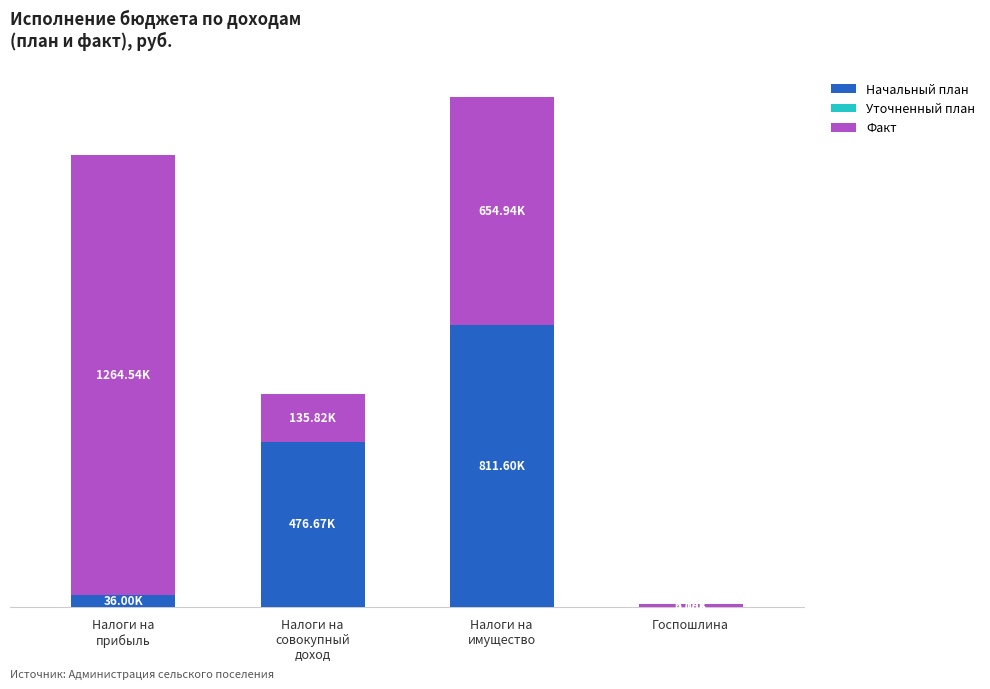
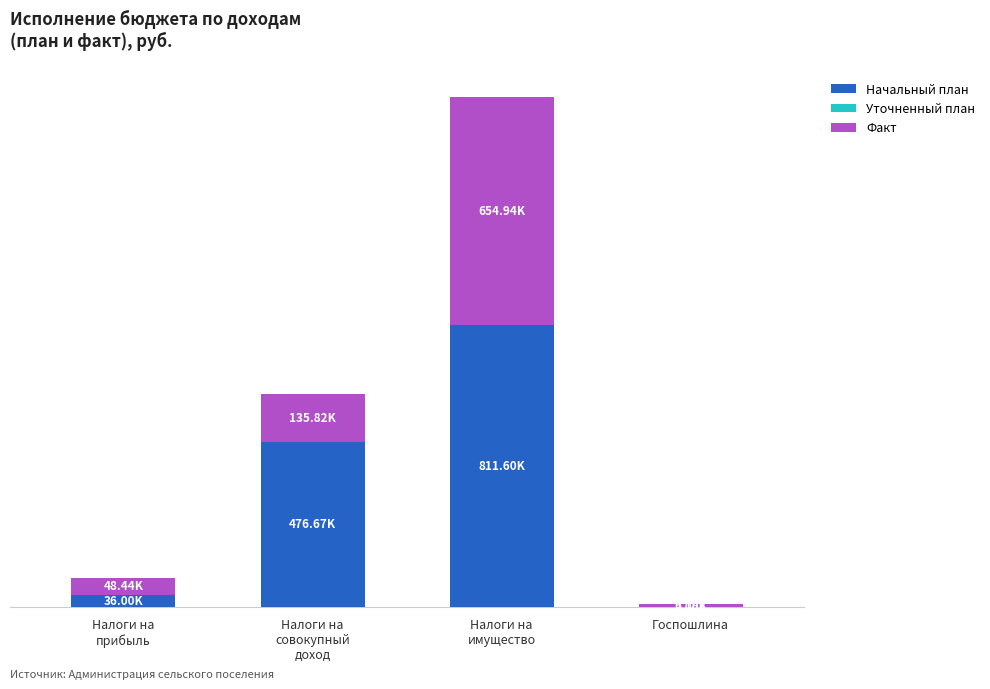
Факт, Налоги на прибыль: 1264.54K -> 48.44K
